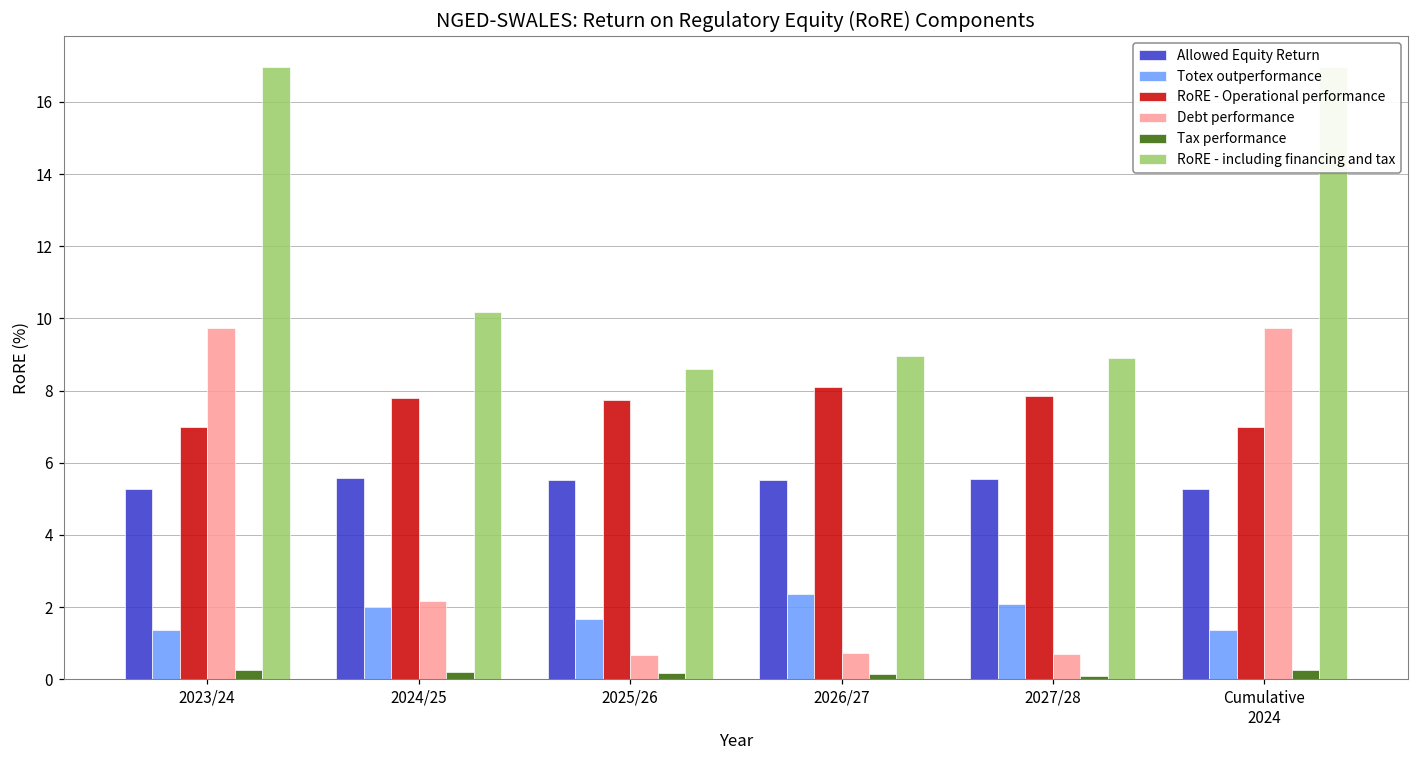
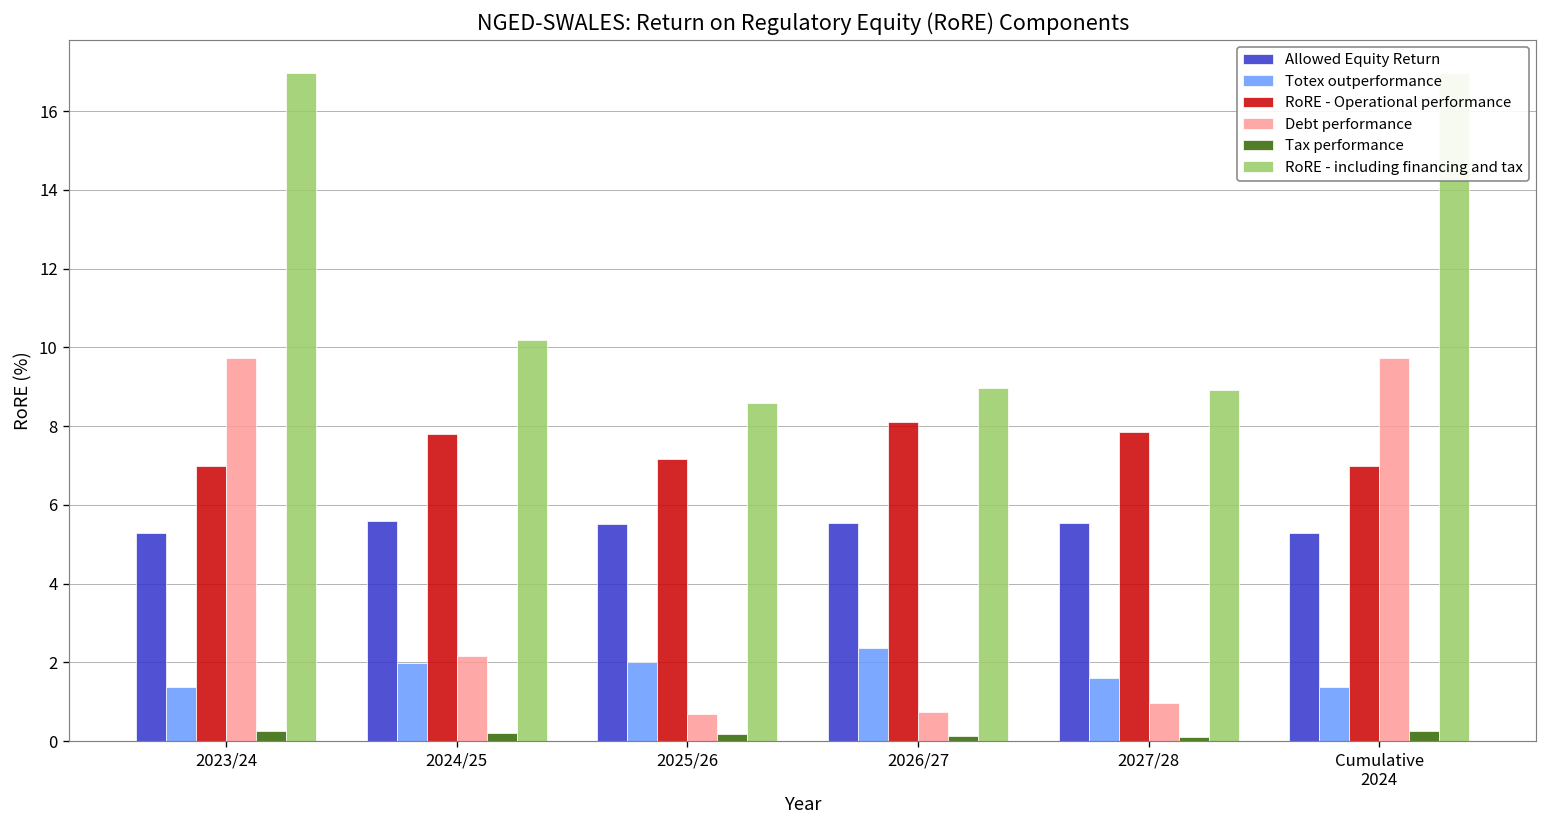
Totex outperformance, 2025/26: 1.7 -> 2.0
RoRE - Operational performance, 2025/26: 7.7 -> 7.2
Totex outperformance, 2027/28: 2.1 -> 1.6
Debt performance, 2027/28: 0.7 -> 1.0
